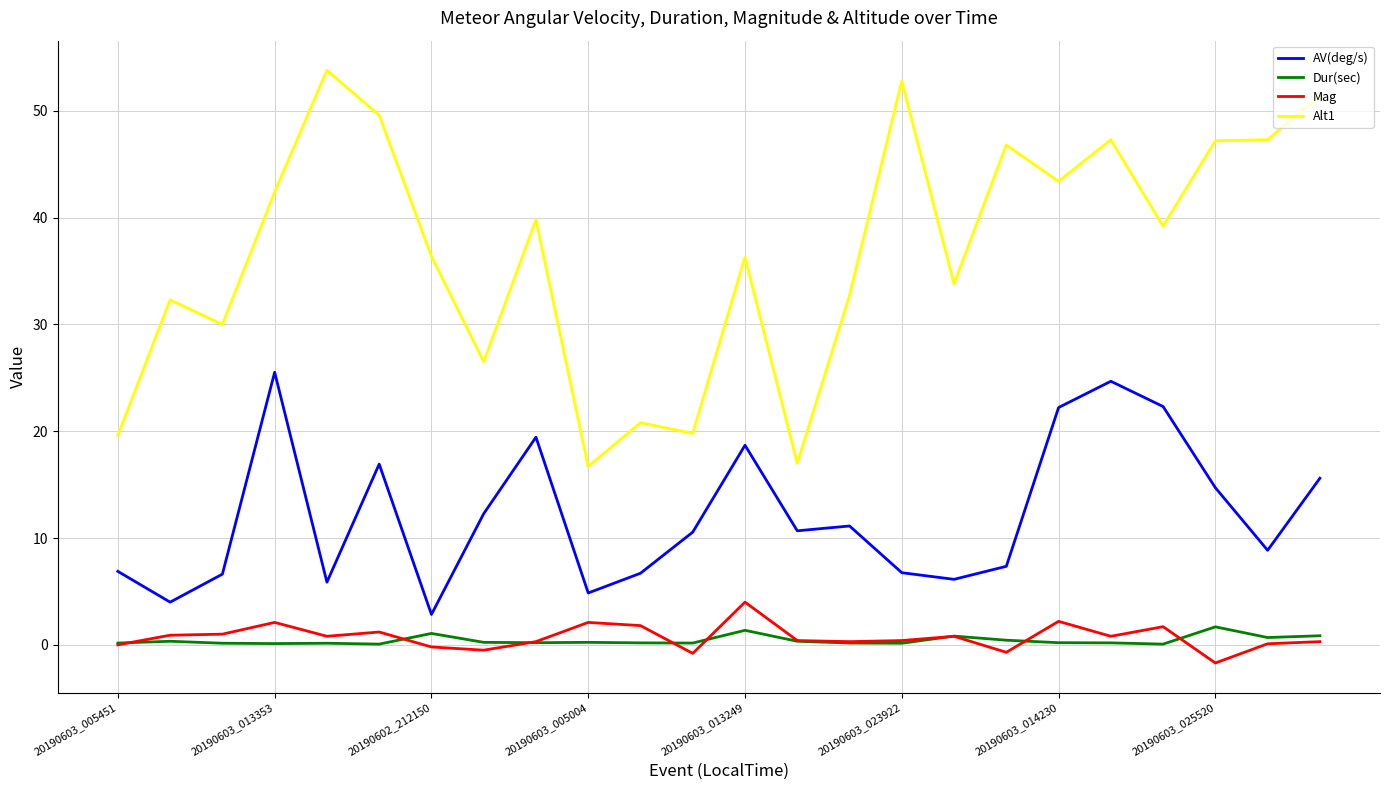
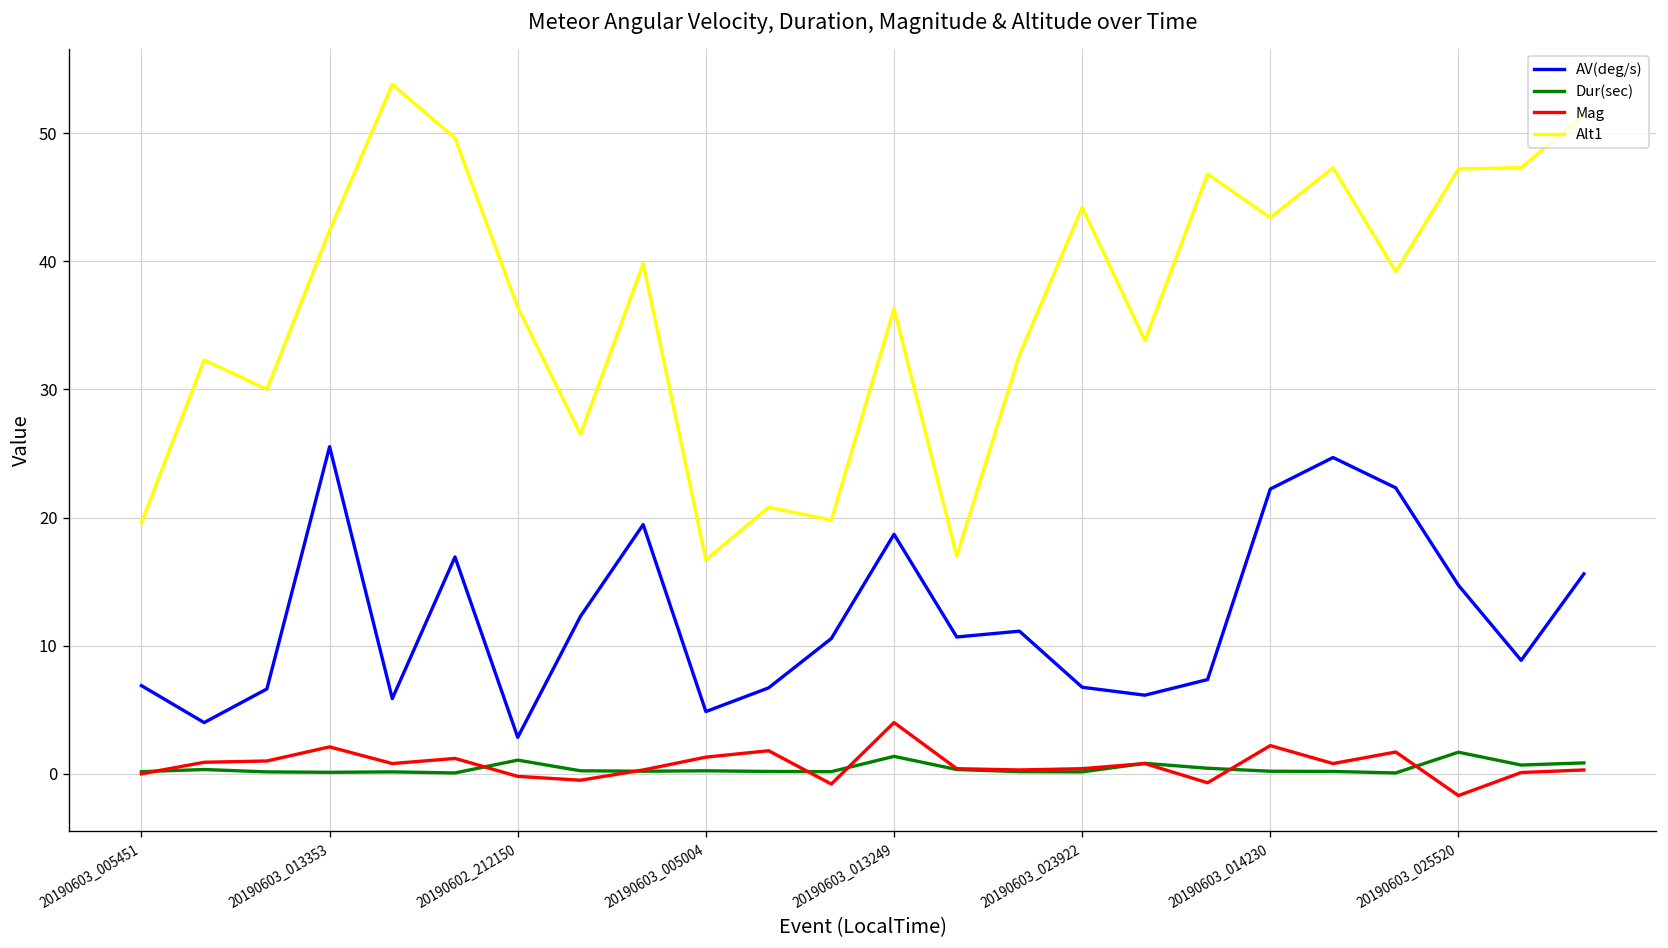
Mag, 20190603_005004: 2.1 -> 1.3
Alt1, 20190603_023922: 52.8 -> 44.2
